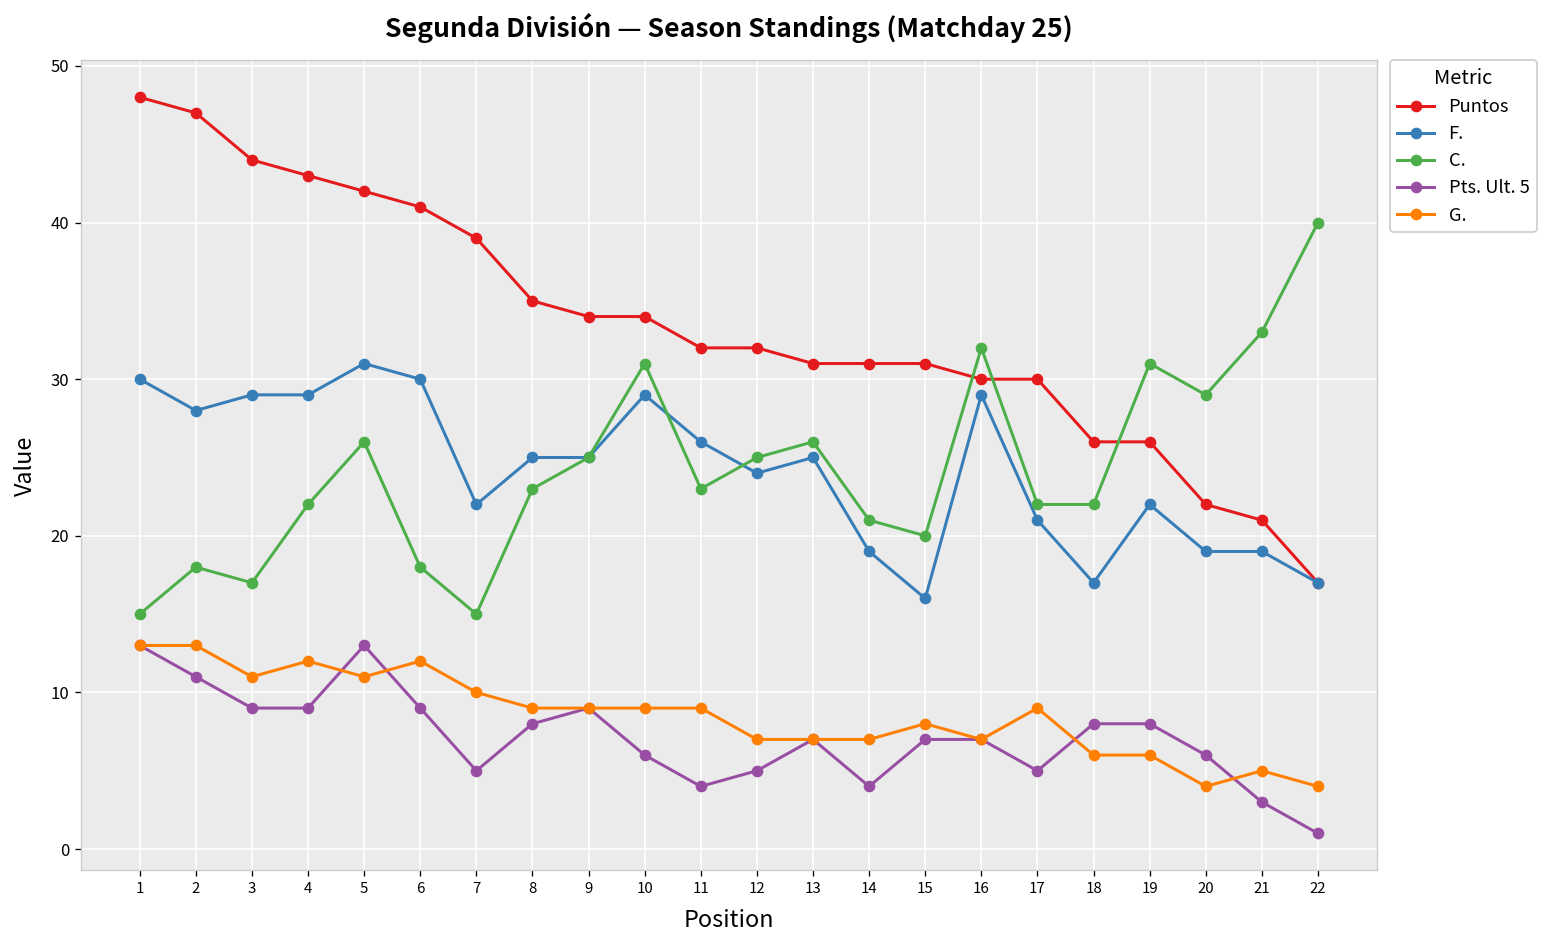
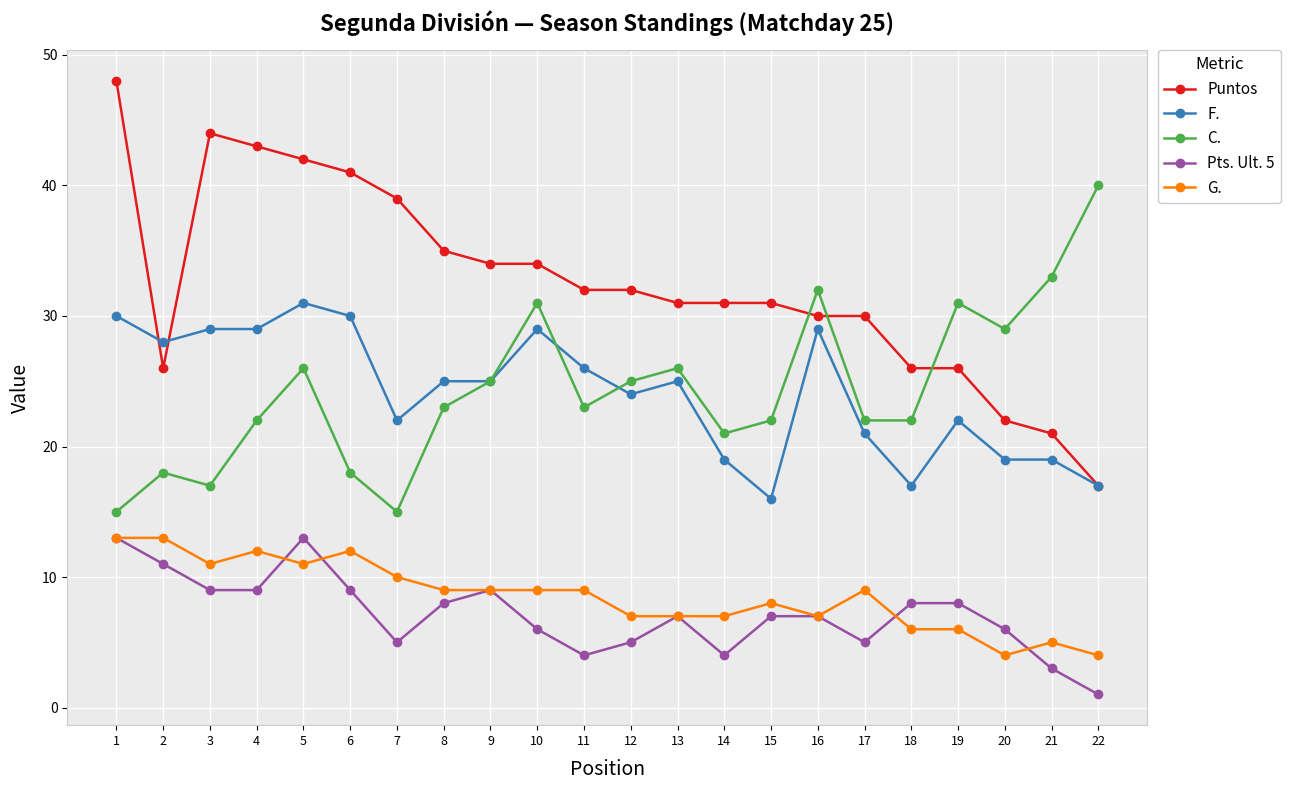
Puntos, 2: 47 -> 26
C., 15: 20 -> 22
